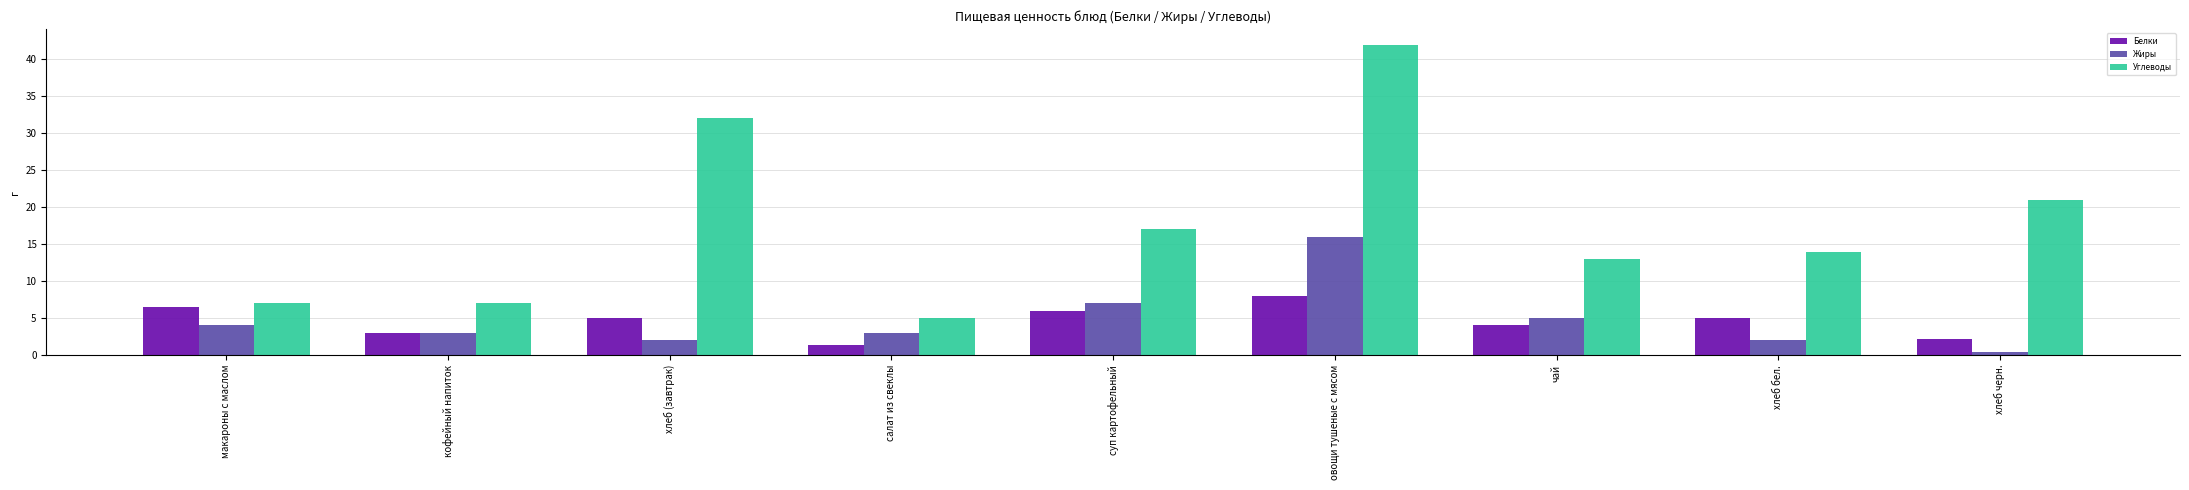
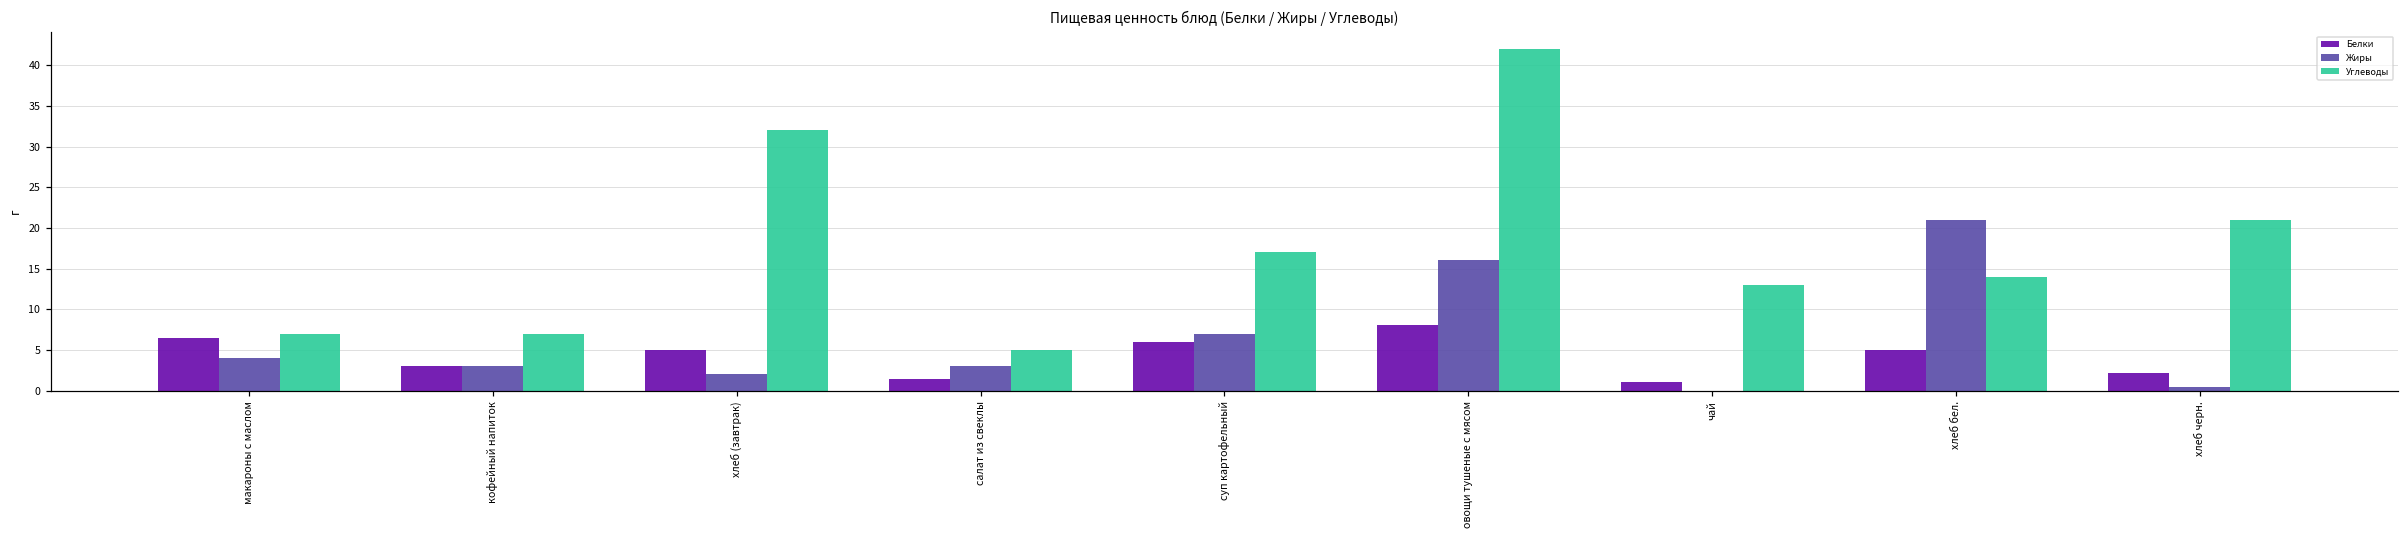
Белки, чай: 4 -> 1
Жиры, чай: 5 -> 0
Жиры, хлеб бел.: 2 -> 21
